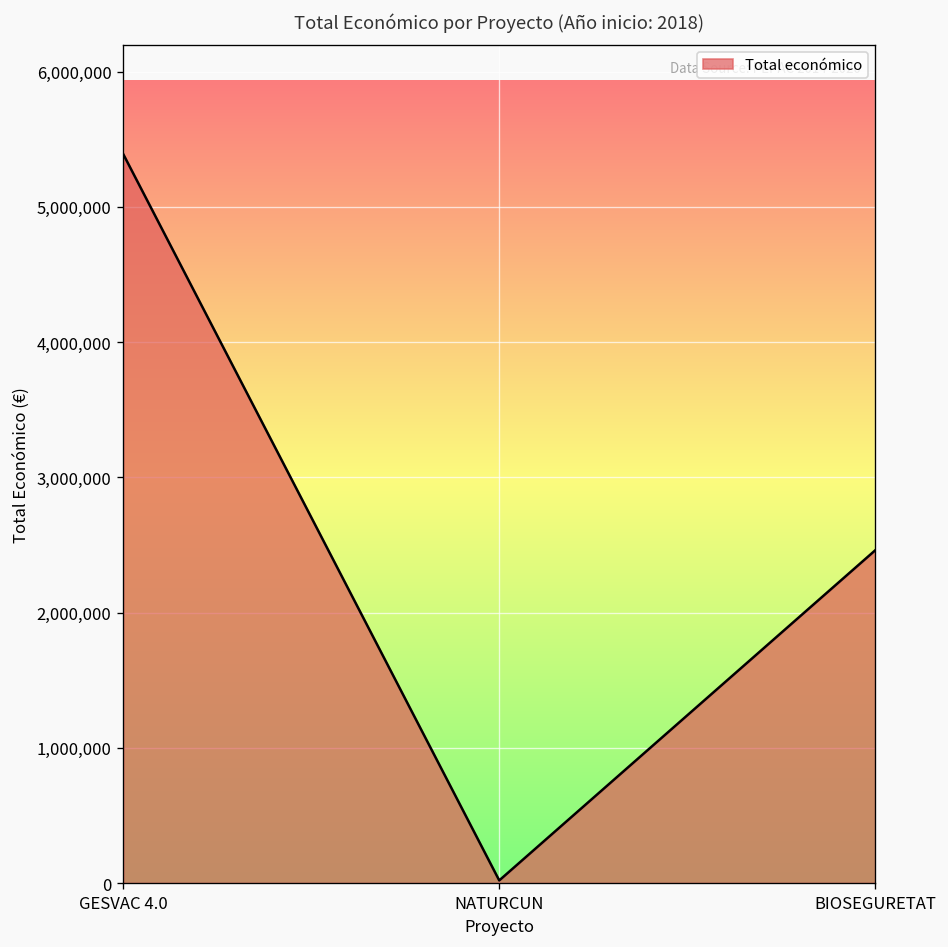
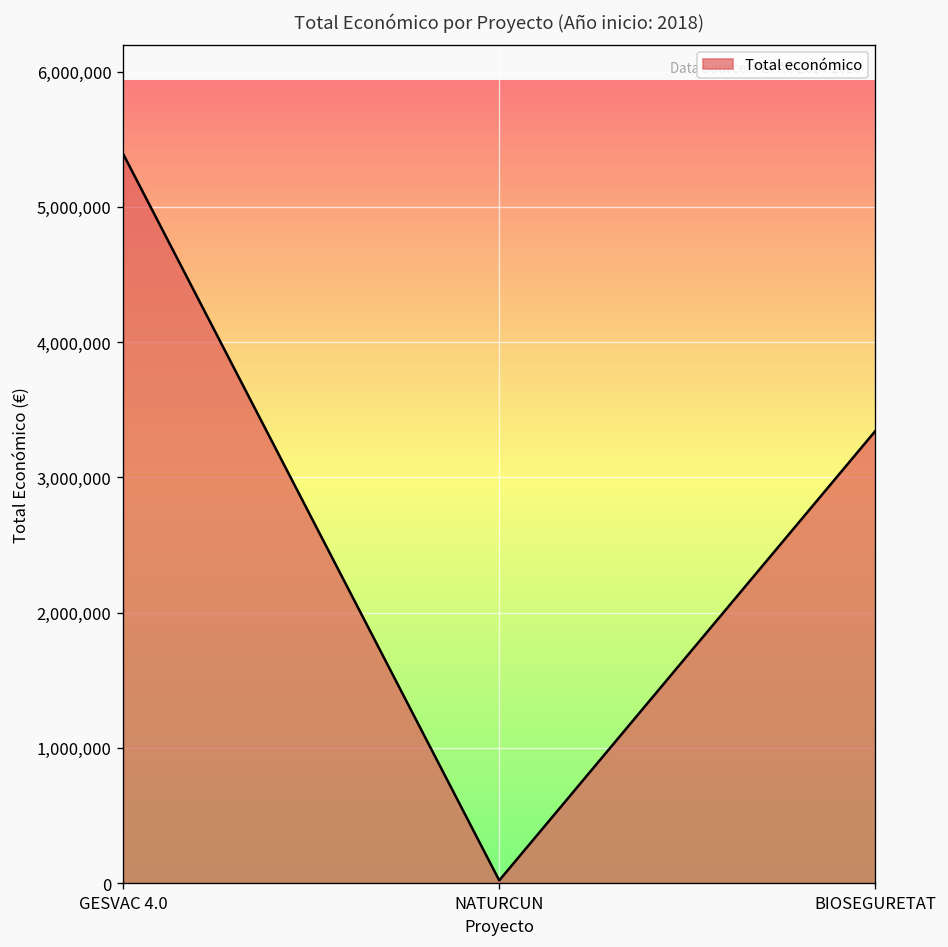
BIOSEGURETAT: 2,460,000 -> 3,340,000
